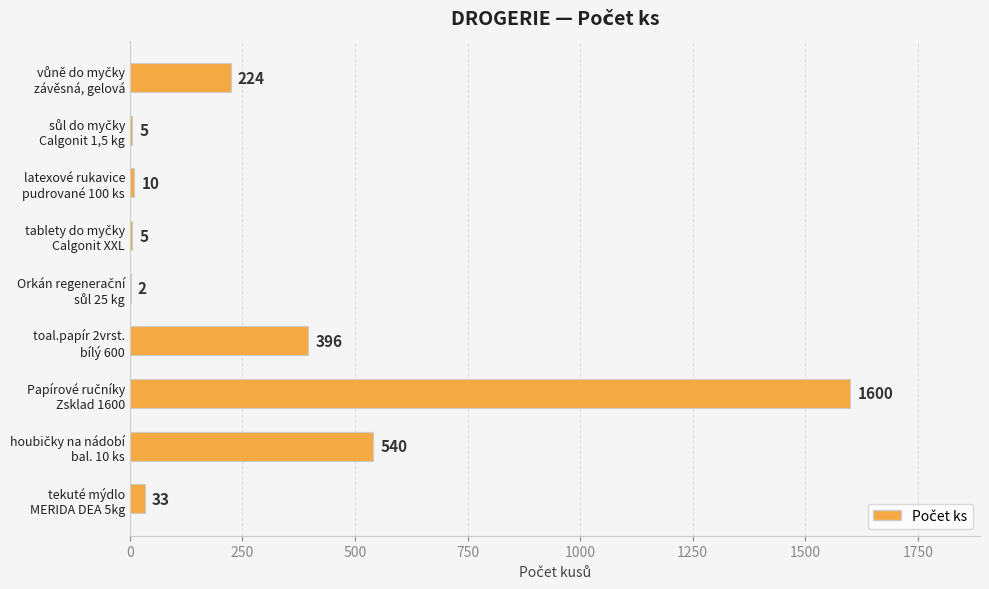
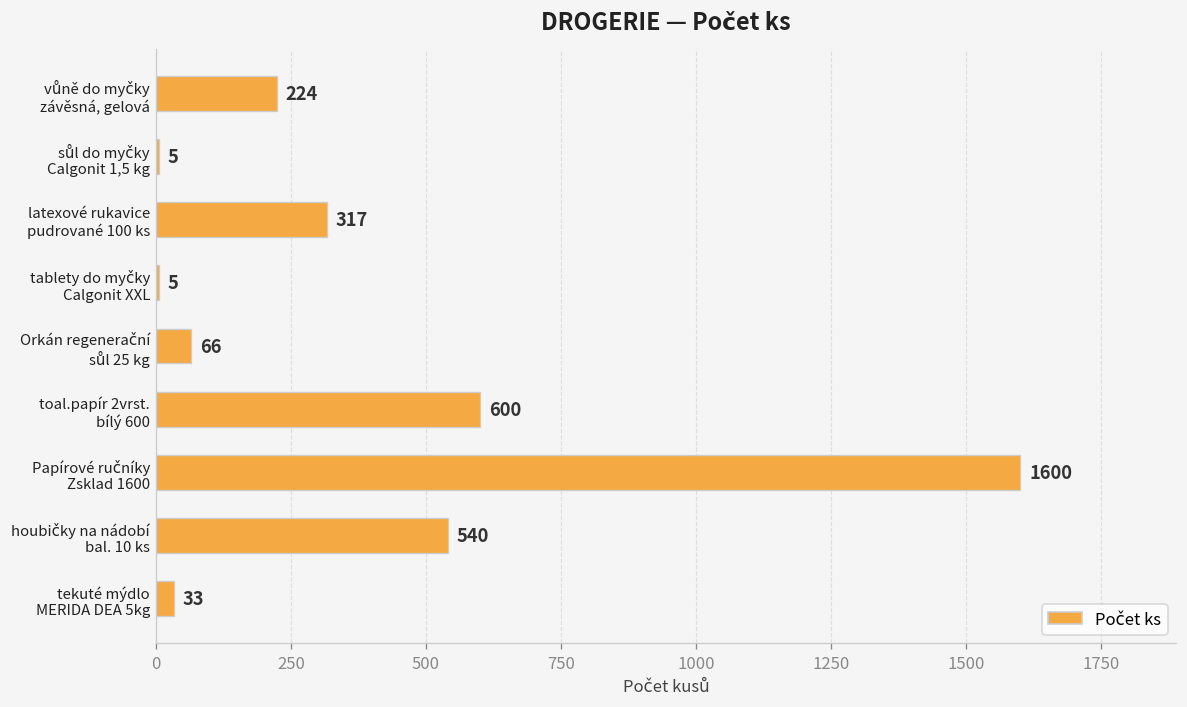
latexové rukavice pudrované 100 ks: 10 -> 317
Orkán regenerační sůl 25 kg: 2 -> 66
toal.papír 2vrst. bílý 600: 396 -> 600
